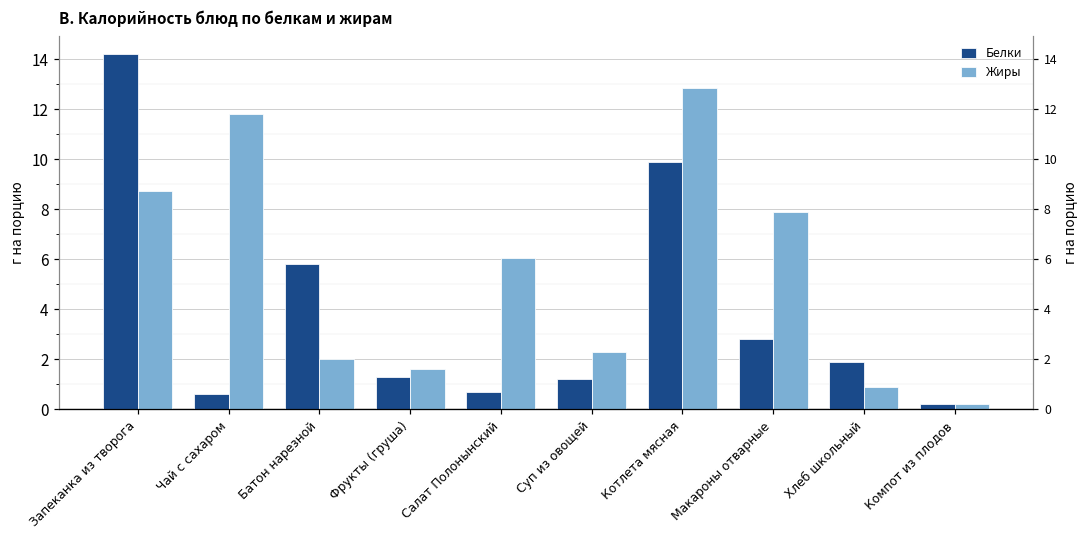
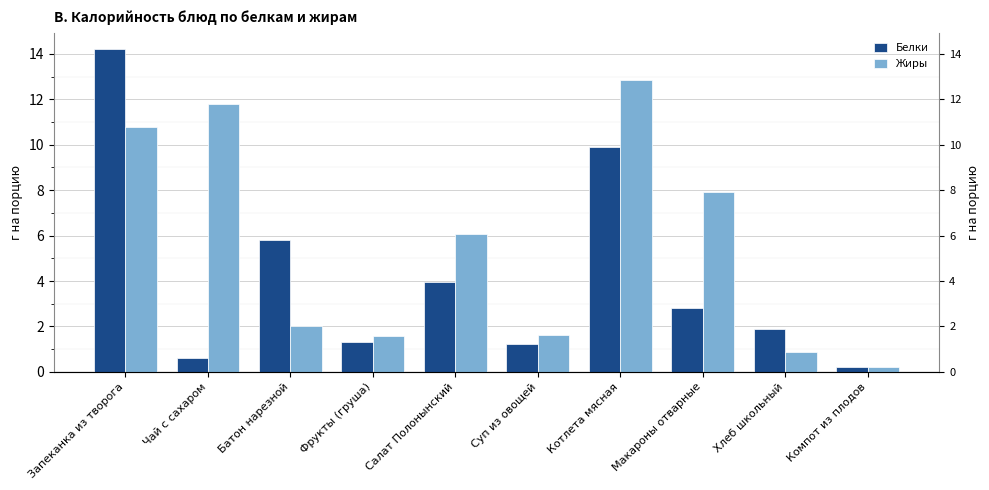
Жиры, Запеканка из творога: 8.7 -> 10.8
Белки, Салат Полонынский: 0.7 -> 4.0
Жиры, Суп из овощей: 2.3 -> 1.6
